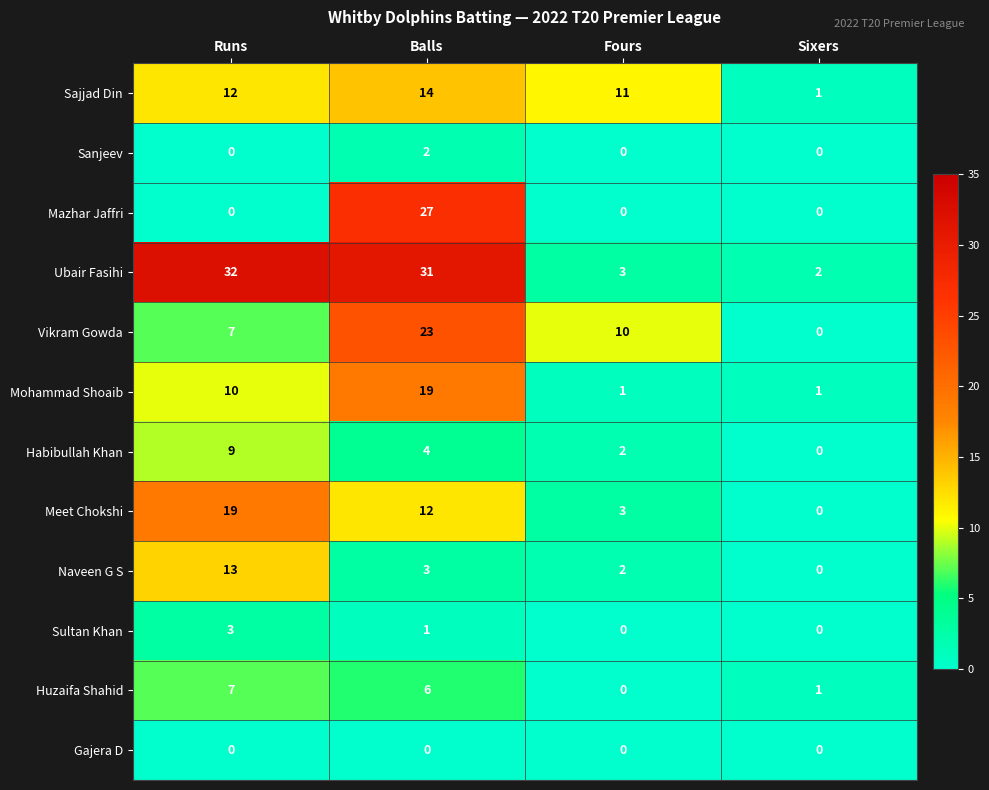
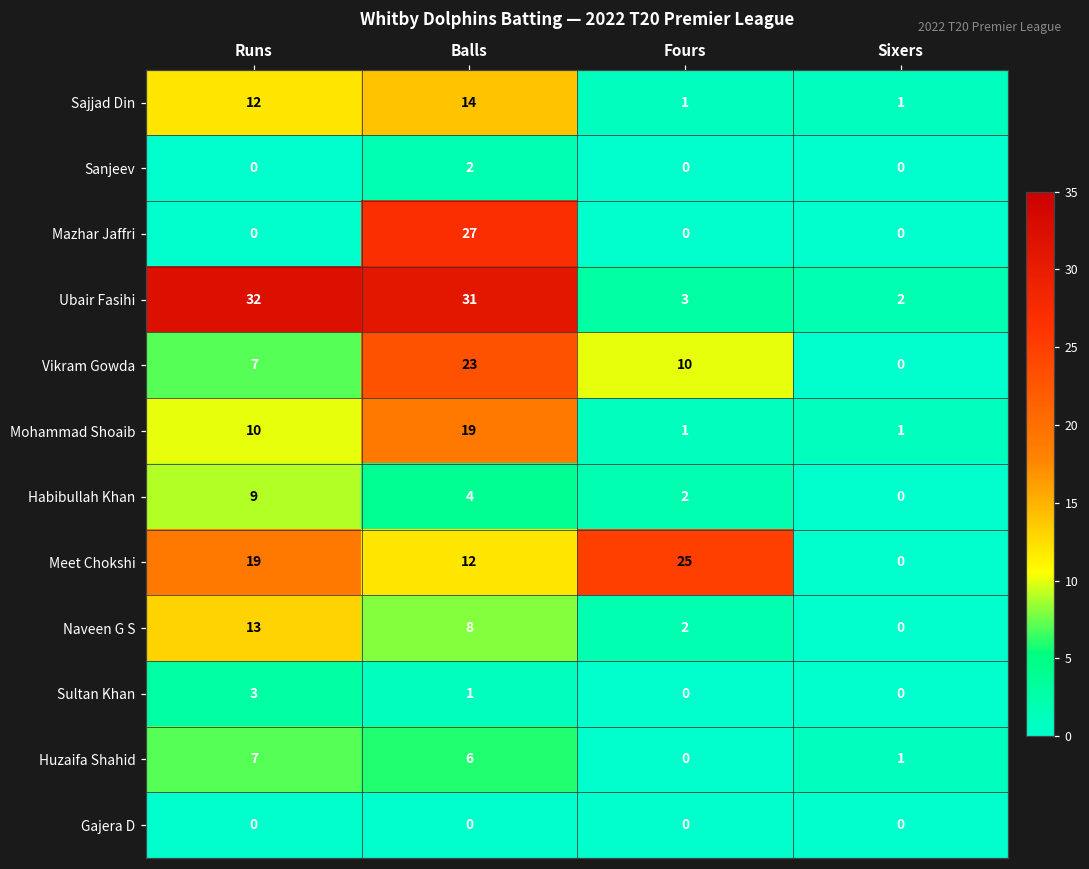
Sajjad Din, Fours: 11 -> 1
Meet Chokshi, Fours: 3 -> 25
Naveen G S, Balls: 3 -> 8
